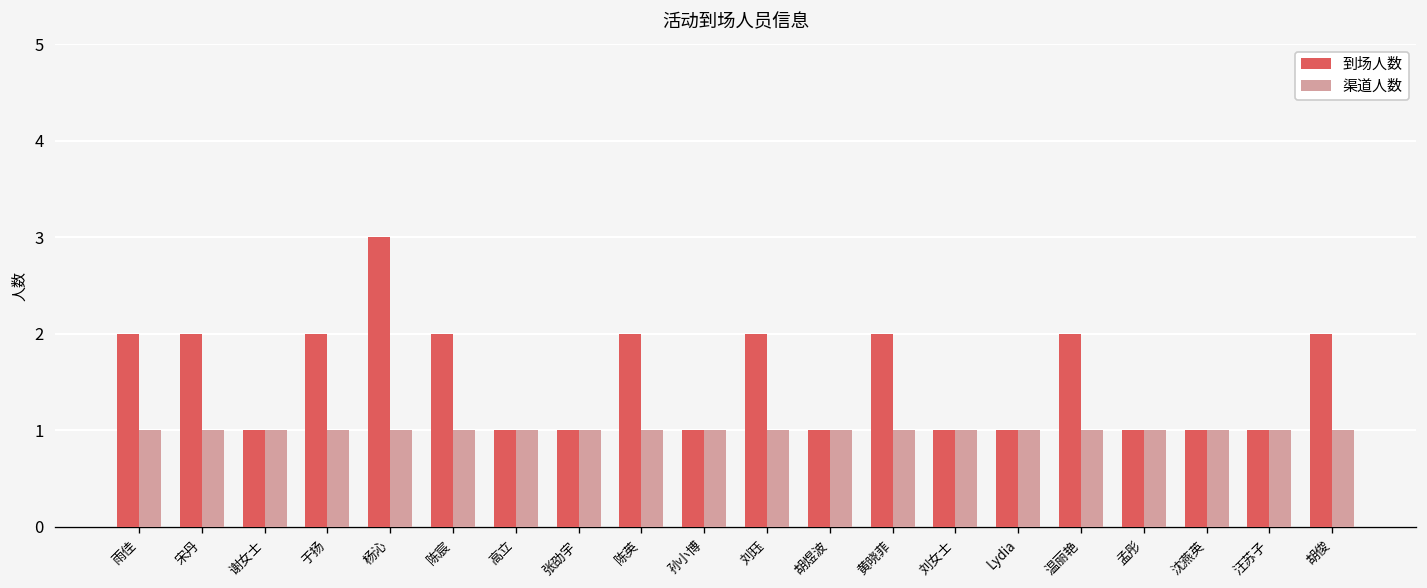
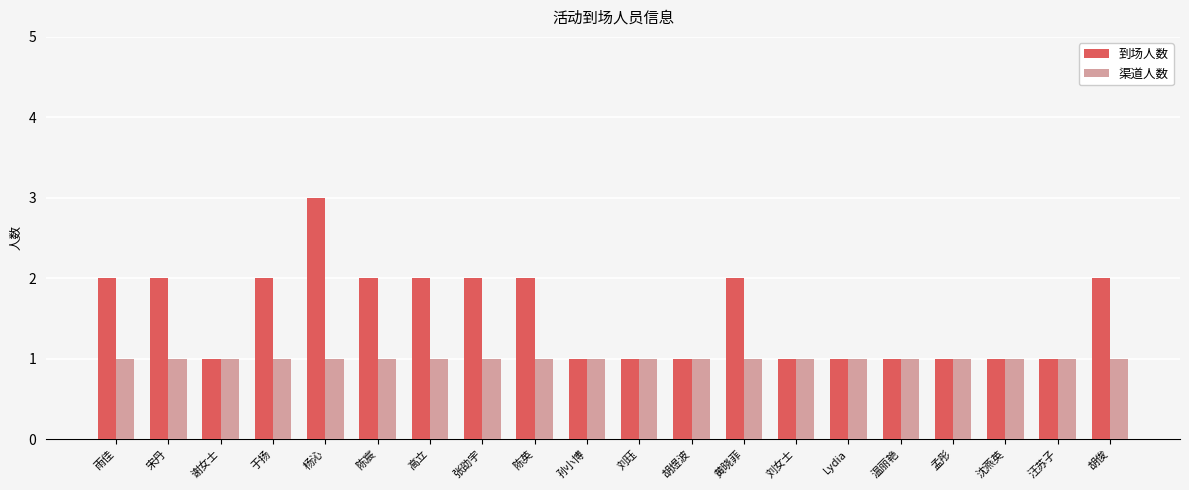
到场人数, 高立: 1 -> 2
到场人数, 张劭宇: 1 -> 2
到场人数, 刘珏: 2 -> 1
到场人数, 温丽艳: 2 -> 1
